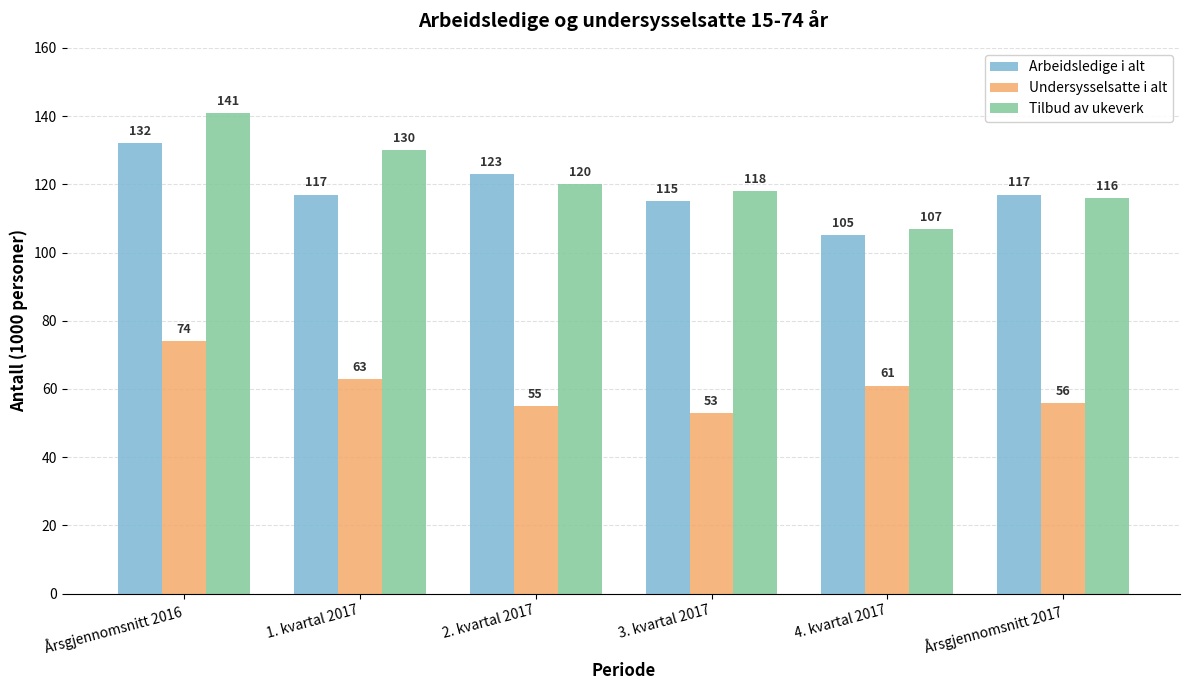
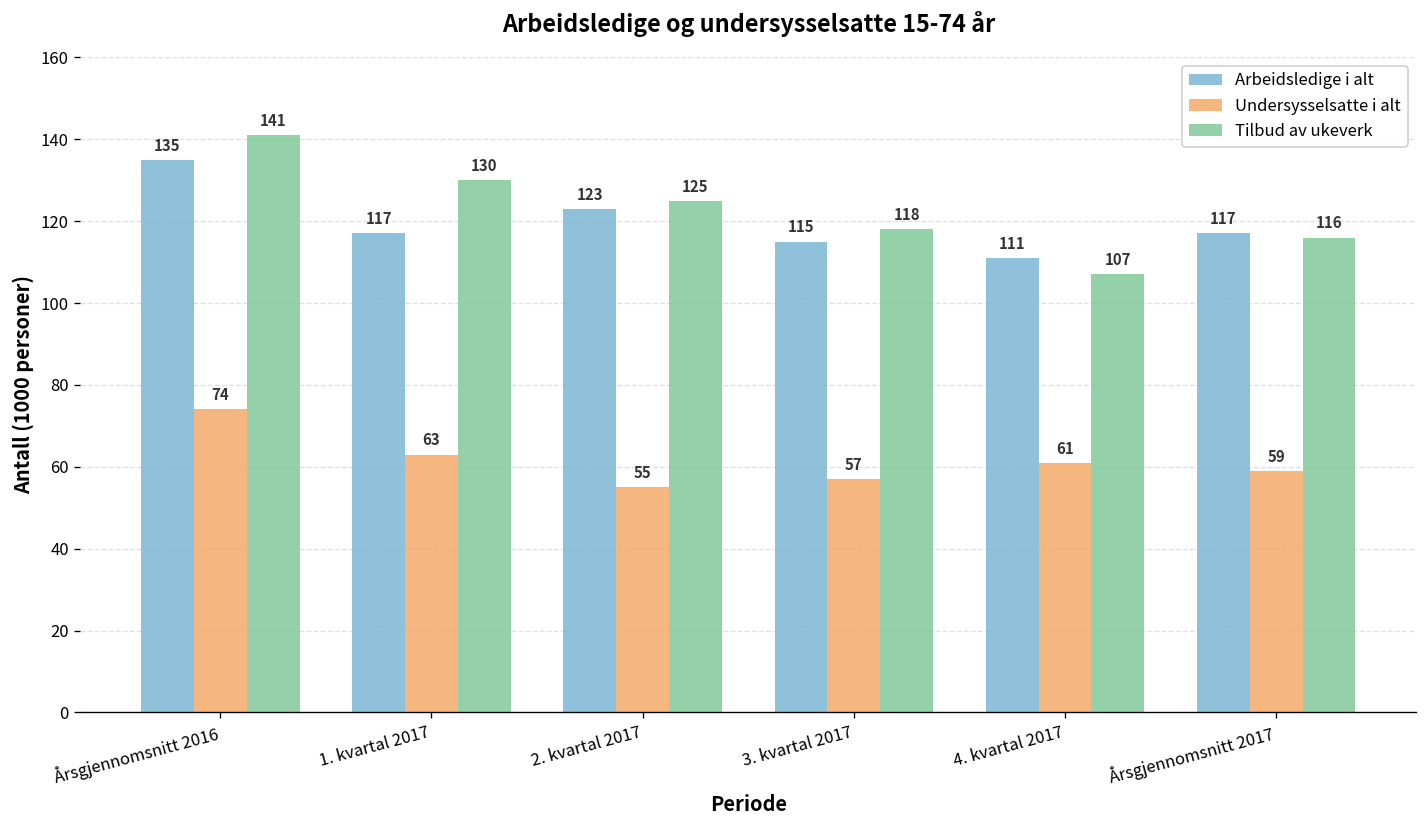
Arbeidsledige i alt, Årsgjennomsnitt 2016: 132 -> 135
Tilbud av ukeverk, 2. kvartal 2017: 120 -> 125
Undersysselsatte i alt, 3. kvartal 2017: 53 -> 57
Arbeidsledige i alt, 4. kvartal 2017: 105 -> 111
Undersysselsatte i alt, Årsgjennomsnitt 2017: 56 -> 59
